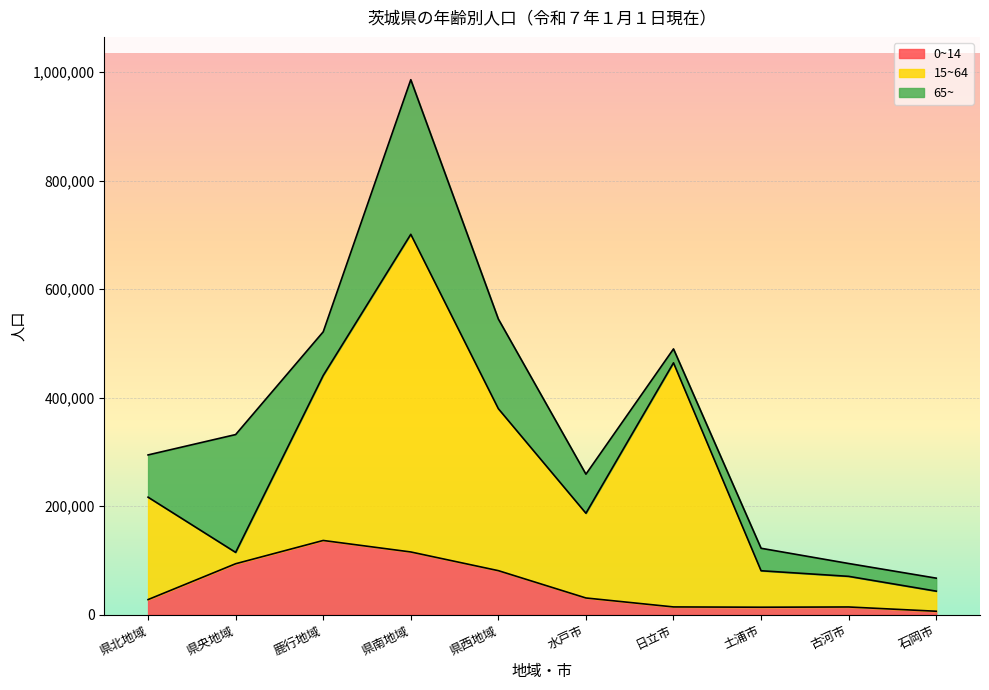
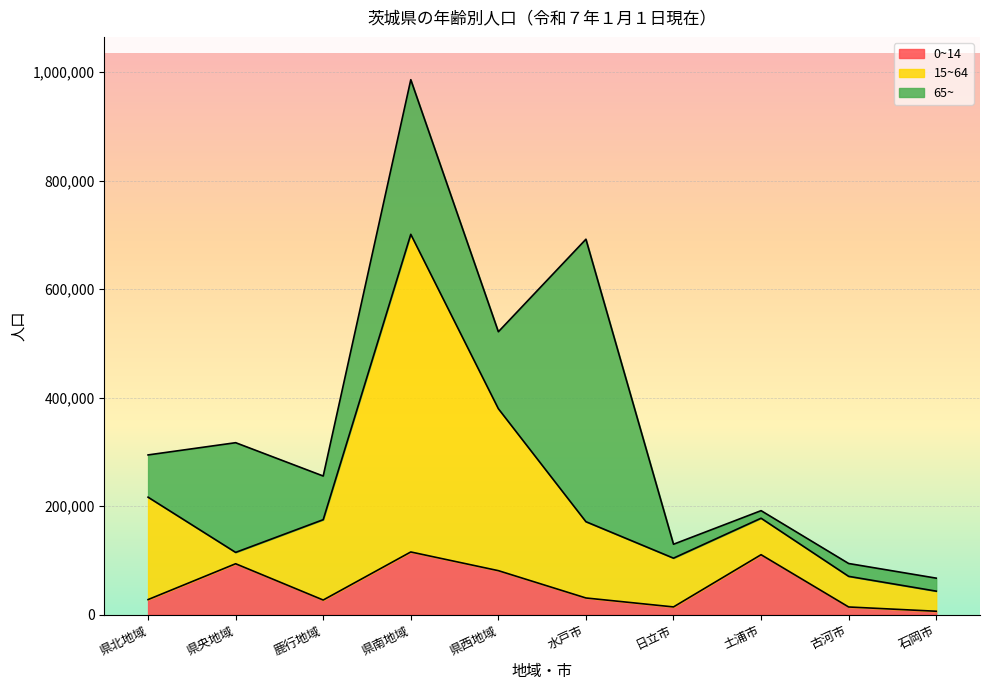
65~, 県央地域: 220,000 -> 200,000
0~14, 鹿行地域: 140,000 -> 30,000
15~64, 鹿行地域: 300,000 -> 150,000
65~, 県西地域: 170,000 -> 140,000
15~64, 水戸市: 160,000 -> 140,000
65~, 水戸市: 70,000 -> 520,000
15~64, 日立市: 450,000 -> 90,000
0~14, 土浦市: 10,000 -> 110,000
65~, 土浦市: 40,000 -> 10,000
